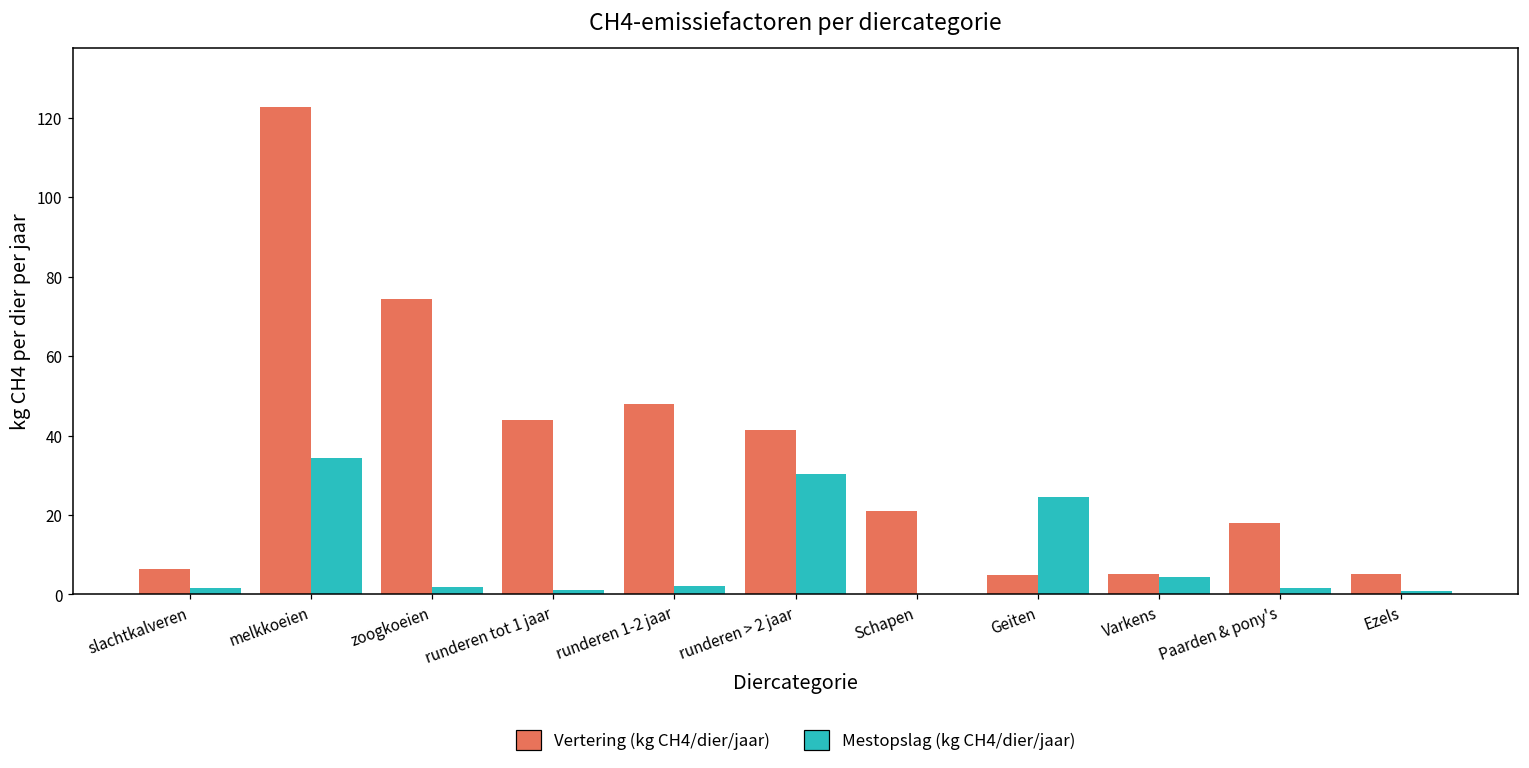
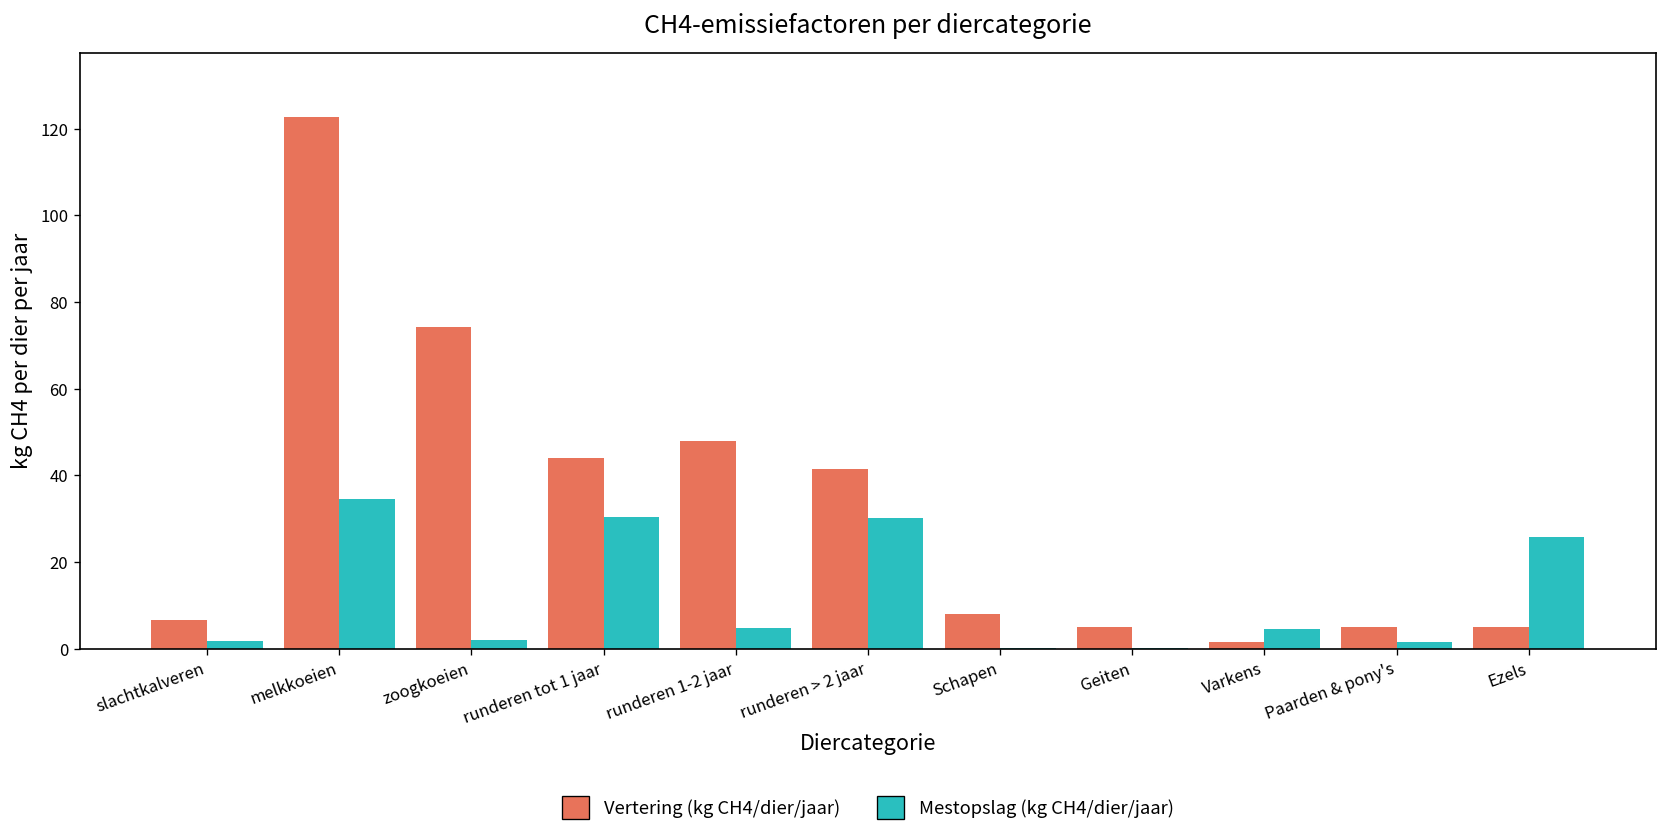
Mestopslag (kg CH4/dier/jaar), runderen tot 1 jaar: 1 -> 30
Mestopslag (kg CH4/dier/jaar), runderen 1-2 jaar: 2 -> 5
Vertering (kg CH4/dier/jaar), Schapen: 21 -> 8
Mestopslag (kg CH4/dier/jaar), Geiten: 25 -> 0
Vertering (kg CH4/dier/jaar), Varkens: 5 -> 2
Vertering (kg CH4/dier/jaar), Paarden & pony's: 18 -> 5
Mestopslag (kg CH4/dier/jaar), Ezels: 1 -> 26
